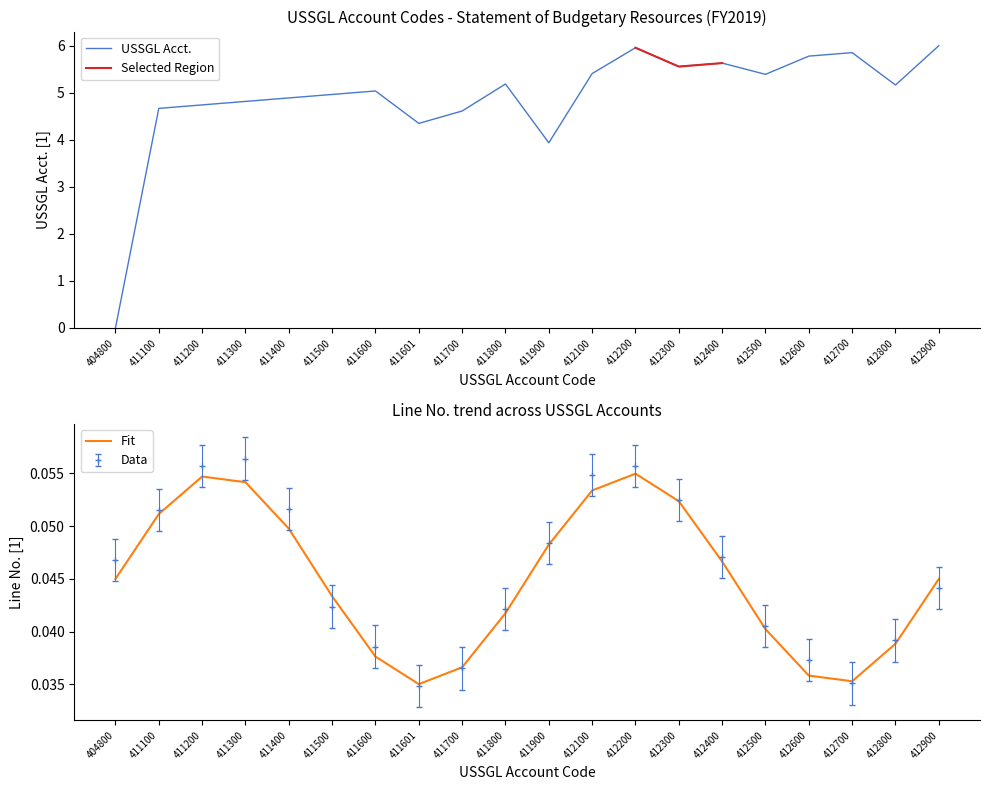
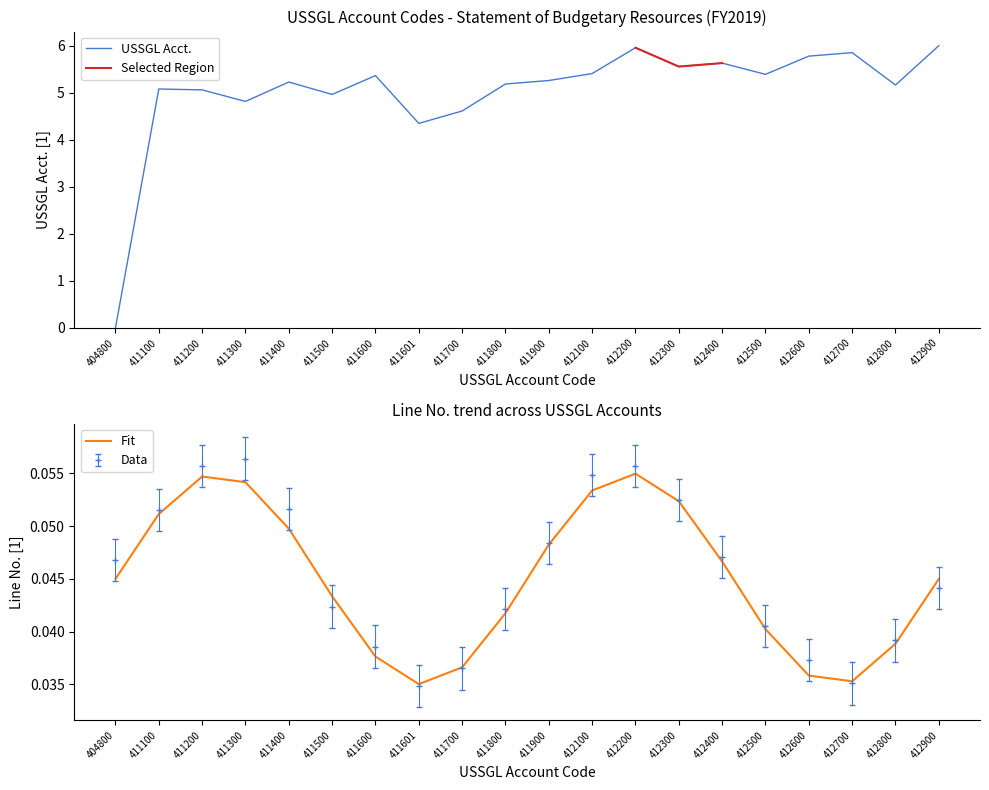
USSGL Account Codes - Statement of Budgetary Resources (FY2019), USSGL Acct., 411100: 4.7 -> 5.1
USSGL Account Codes - Statement of Budgetary Resources (FY2019), USSGL Acct., 411200: 4.7 -> 5.1
USSGL Account Codes - Statement of Budgetary Resources (FY2019), USSGL Acct., 411400: 4.9 -> 5.2
USSGL Account Codes - Statement of Budgetary Resources (FY2019), USSGL Acct., 411600: 5.0 -> 5.4
USSGL Account Codes - Statement of Budgetary Resources (FY2019), USSGL Acct., 411900: 3.9 -> 5.3
